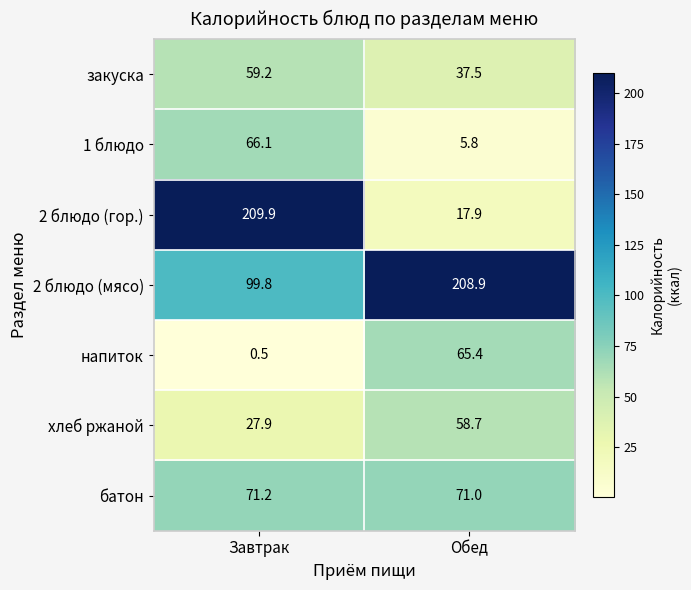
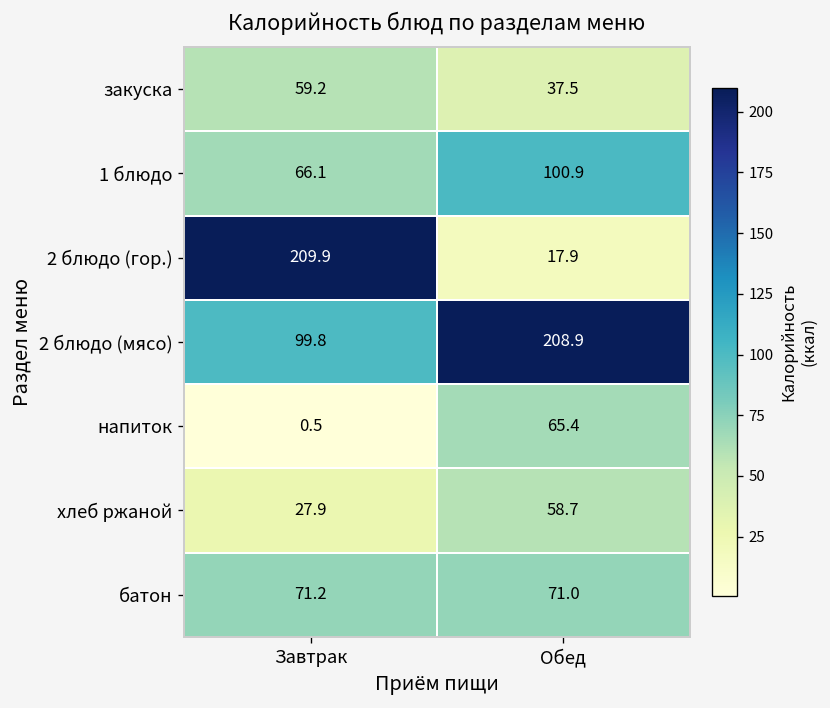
1 блюдо, Обед: 5.8 -> 100.9
